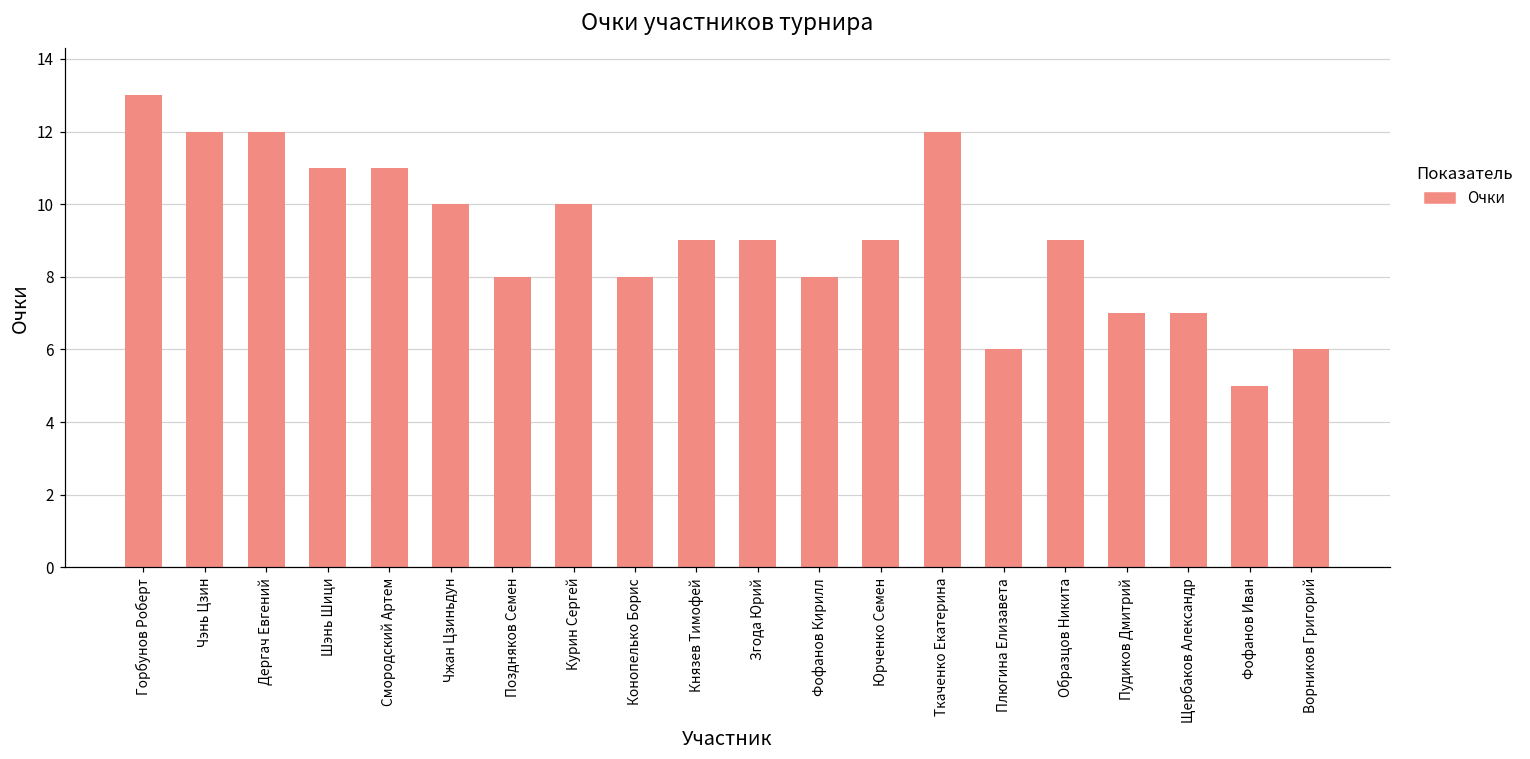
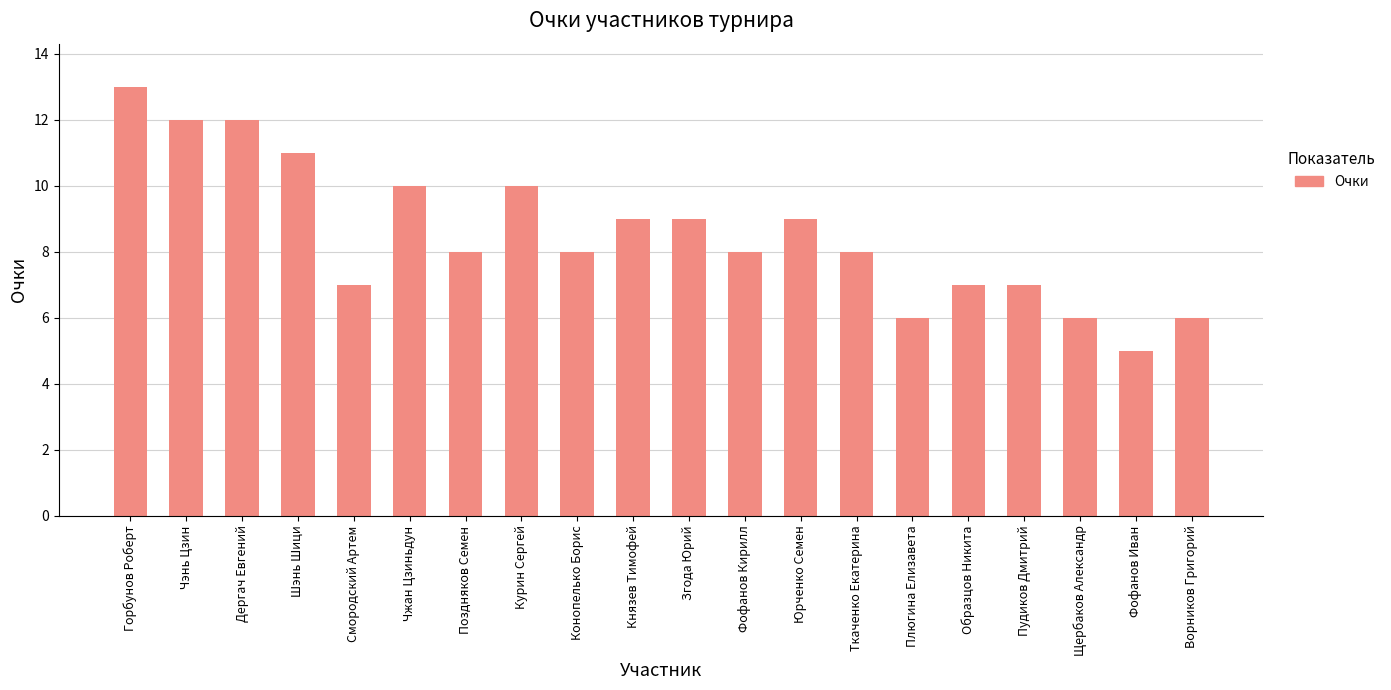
Смородский Артем: 11 -> 7
Ткаченко Екатерина: 12 -> 8
Образцов Никита: 9 -> 7
Щербаков Александр: 7 -> 6
